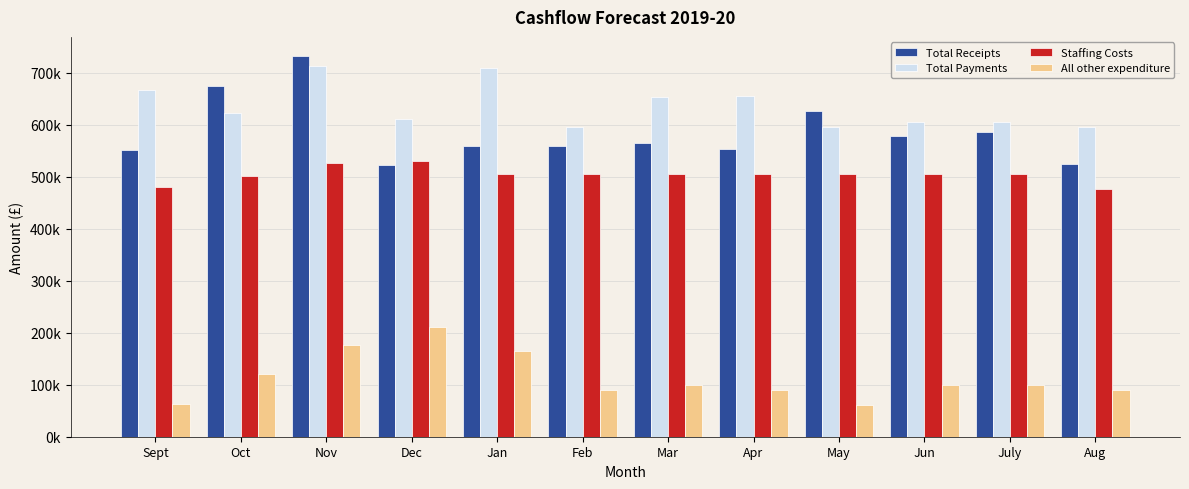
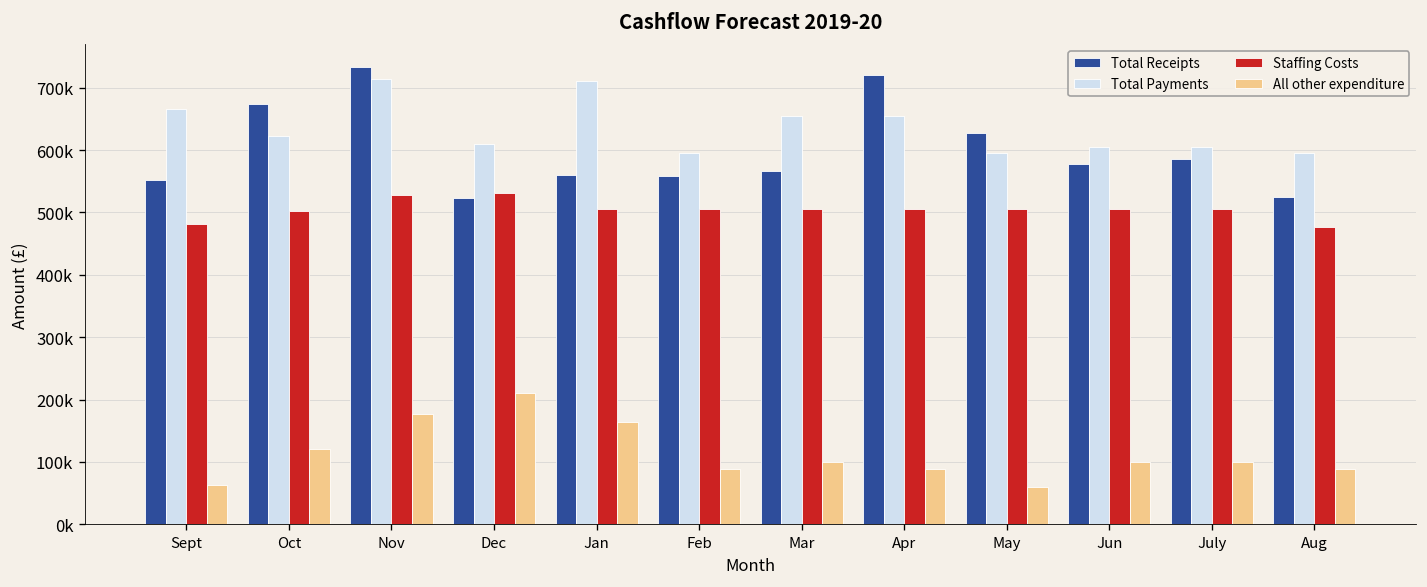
Total Receipts, Apr: 550000 -> 720000
